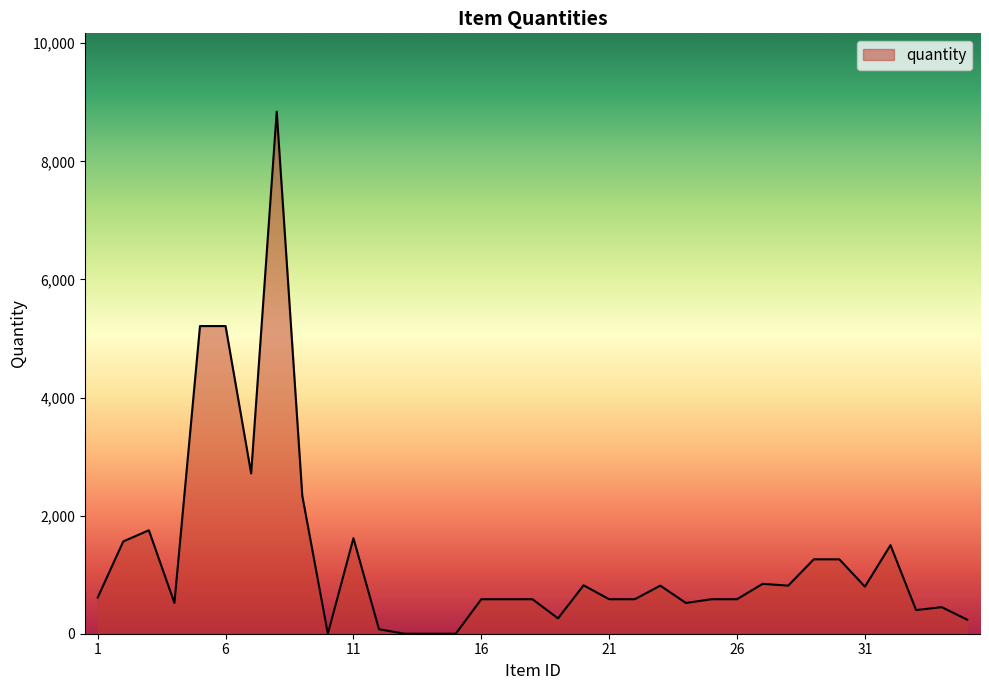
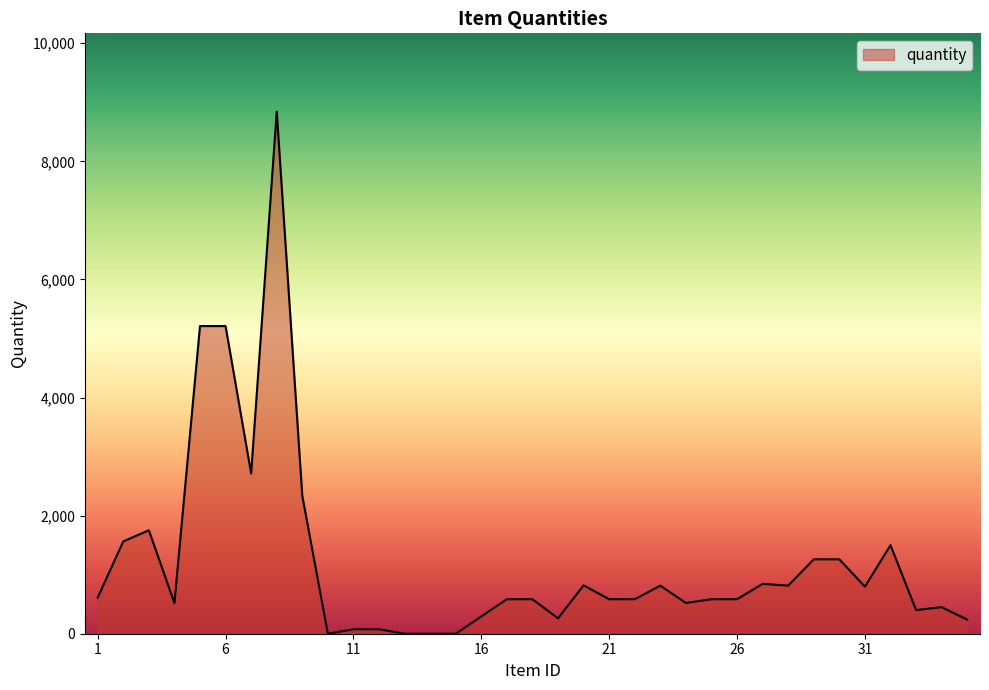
11: 1,600 -> 100
16: 600 -> 300
